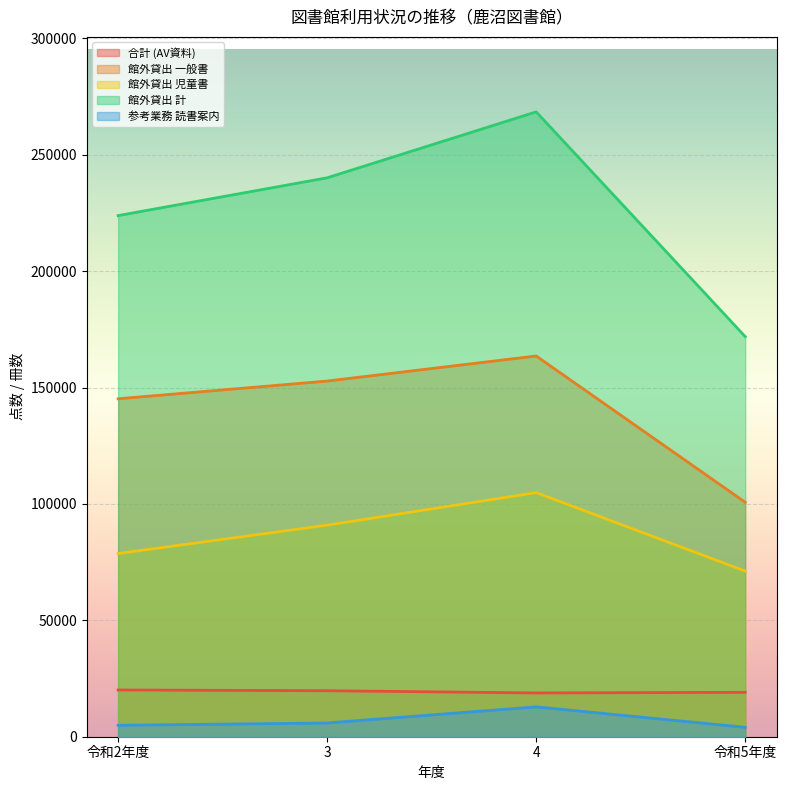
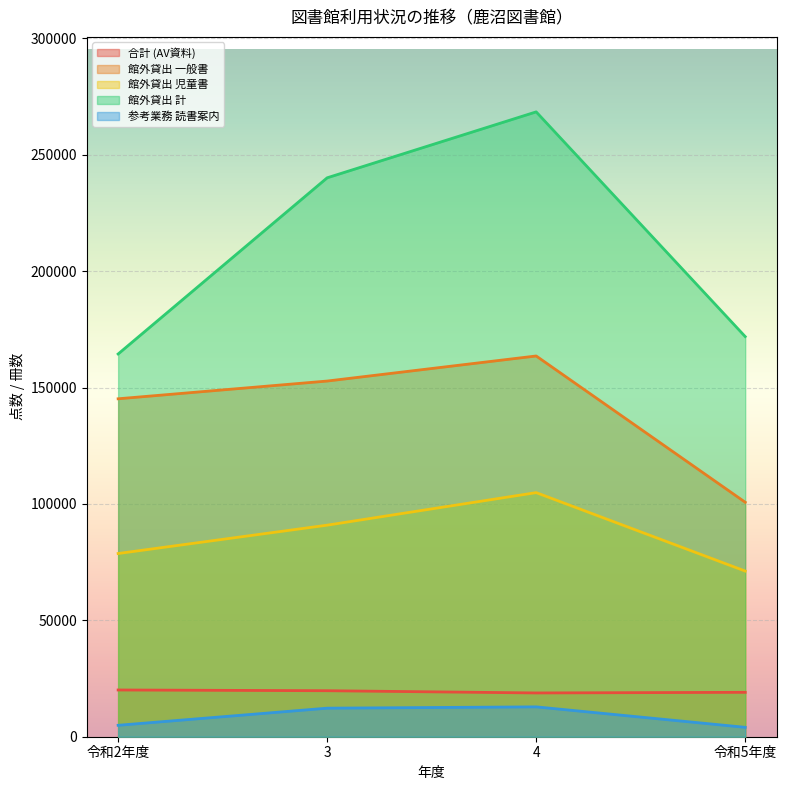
館外貸出 計, 令和2年度: 224000 -> 164000
参考業務 読書案内, 3: 6000 -> 12000
